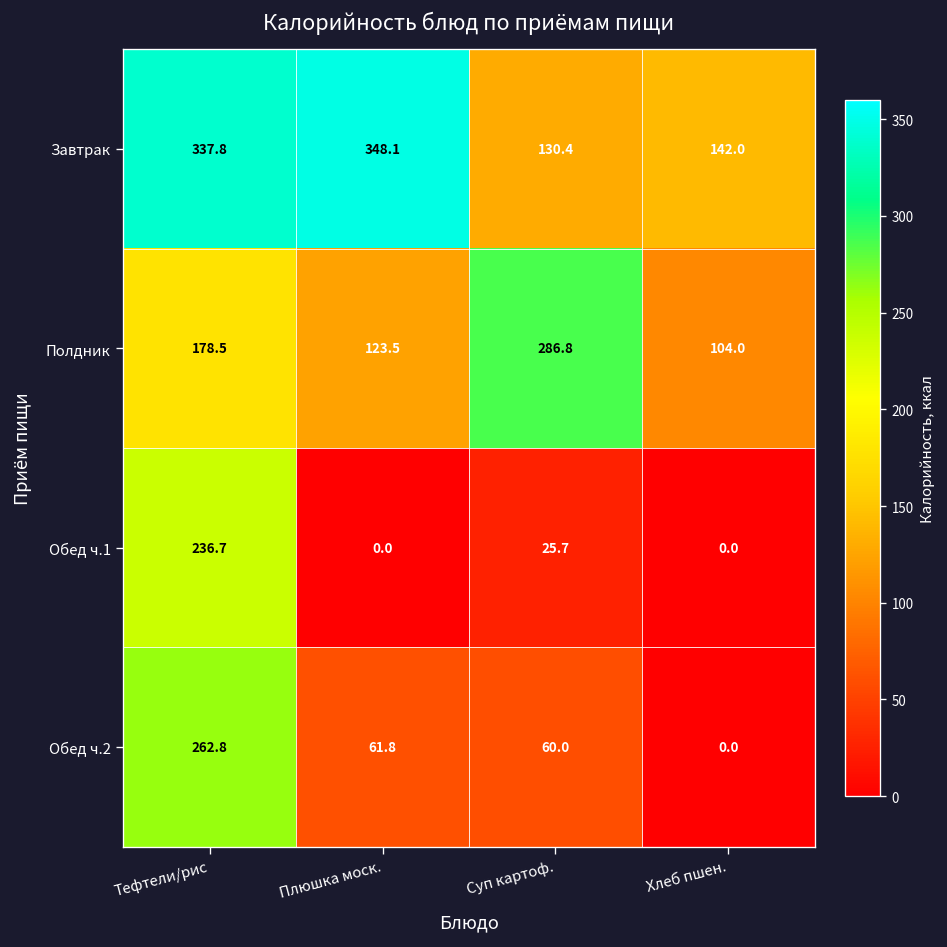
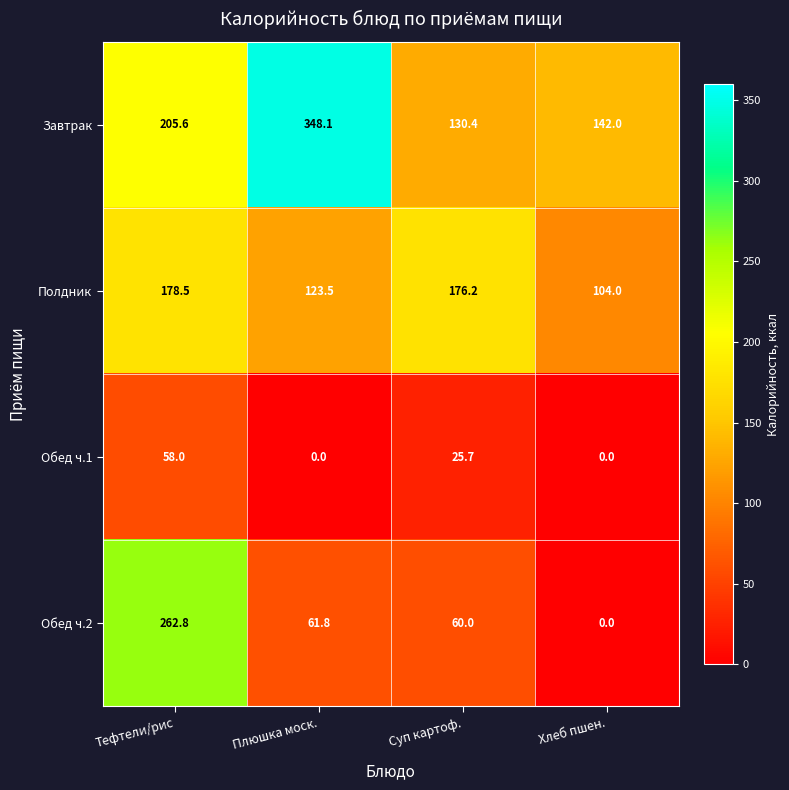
Завтрак, Тефтели/рис: 337.8 -> 205.6
Полдник, Суп картоф.: 286.8 -> 176.2
Обед ч.1, Тефтели/рис: 236.7 -> 58.0
